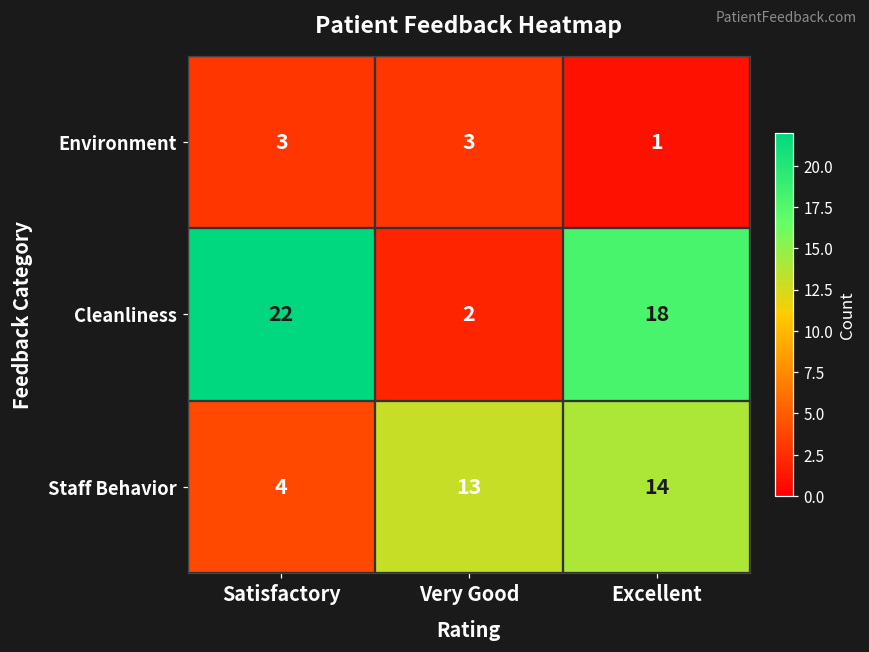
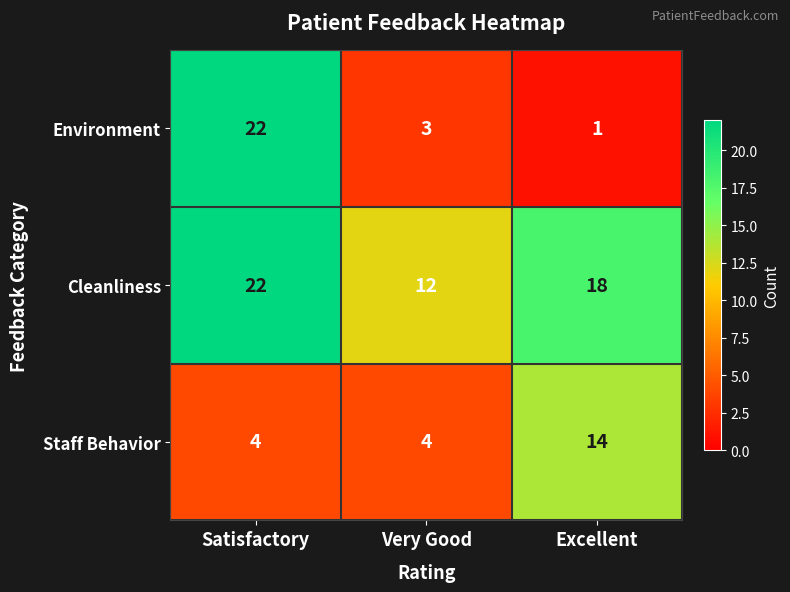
Environment, Satisfactory: 3 -> 22
Cleanliness, Very Good: 2 -> 12
Staff Behavior, Very Good: 13 -> 4
